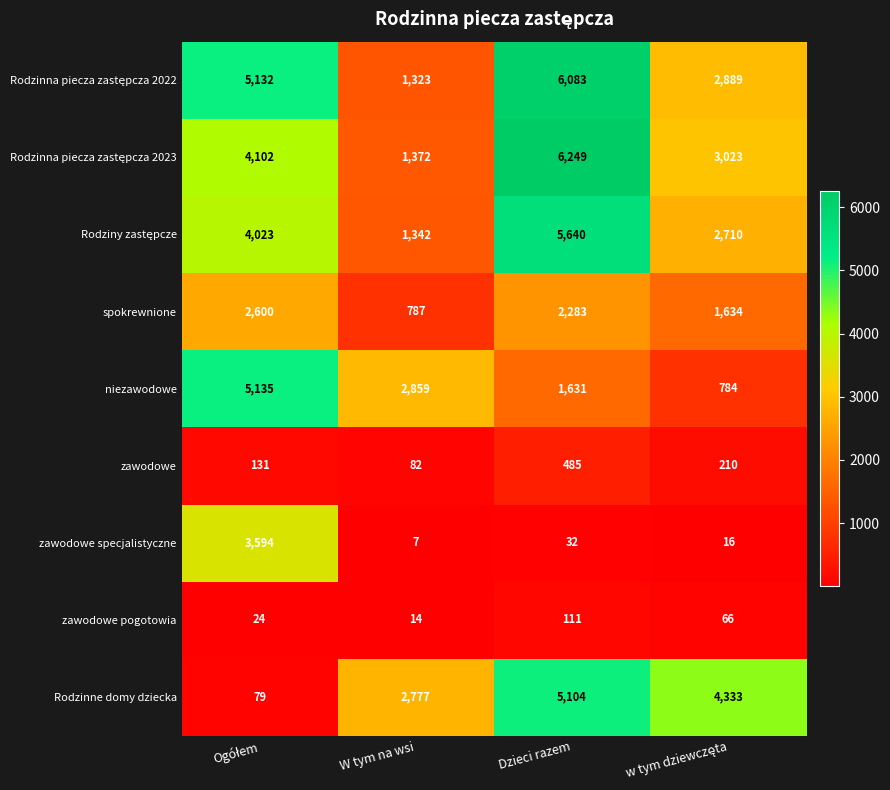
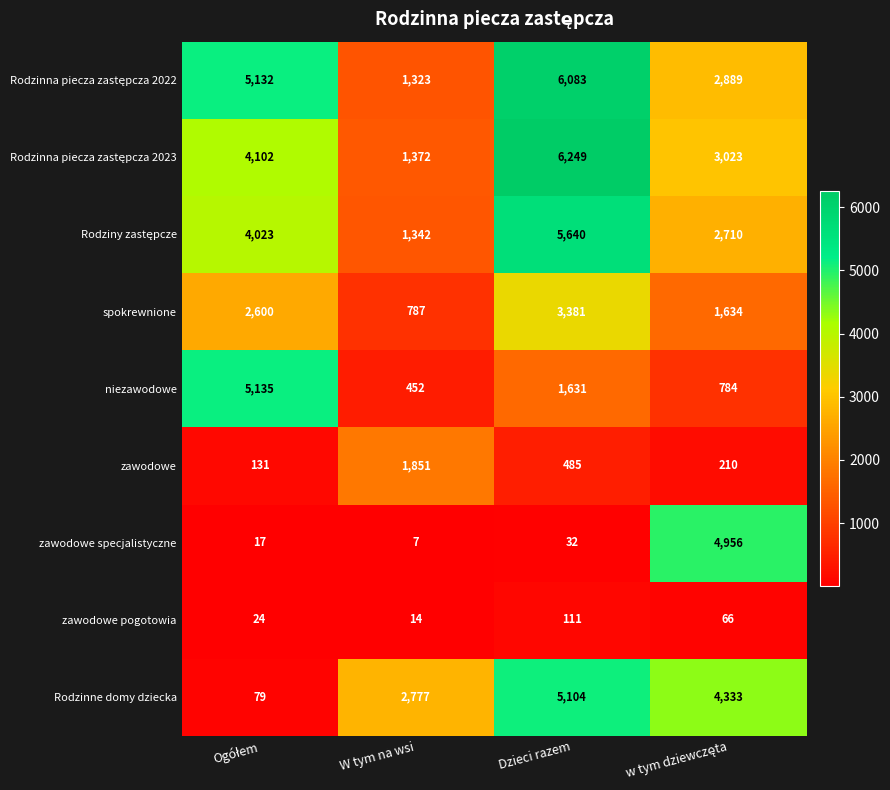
spokrewnione, Dzieci razem: 2,283 -> 3,381
niezawodowe, W tym na wsi: 2,859 -> 452
zawodowe, W tym na wsi: 82 -> 1,851
zawodowe specjalistyczne, Ogółem: 3,594 -> 17
zawodowe specjalistyczne, w tym dziewczęta: 16 -> 4,956
